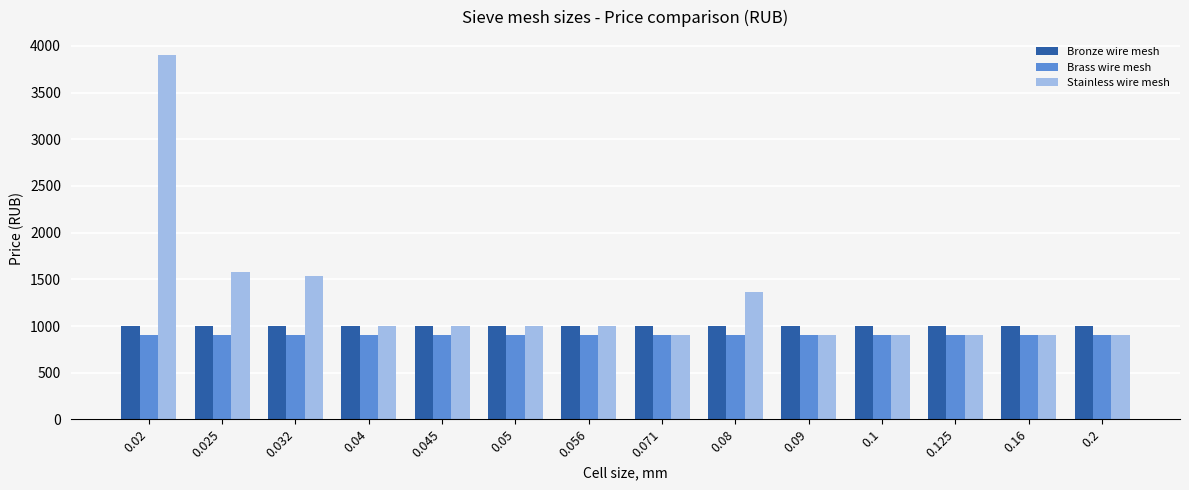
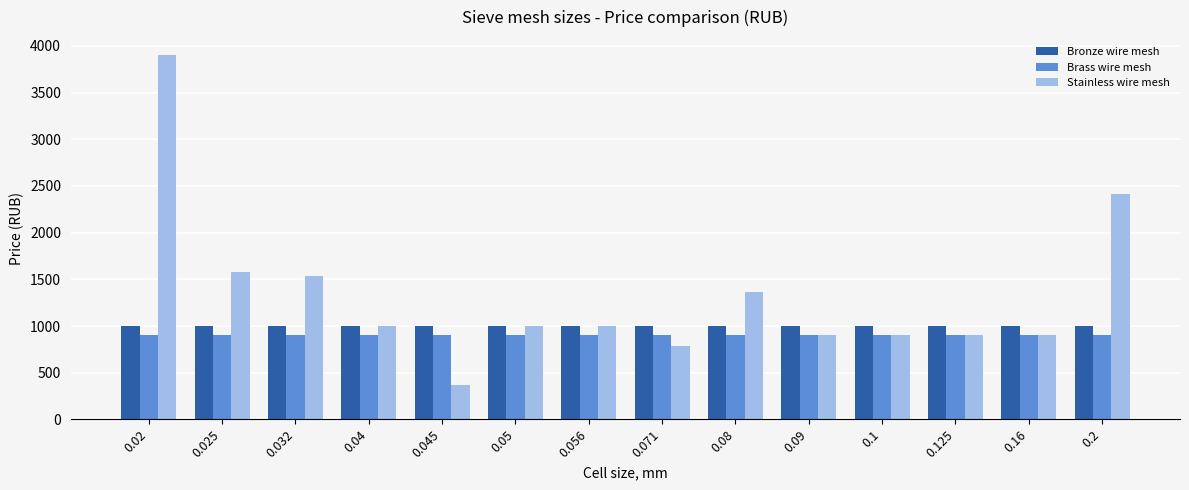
Stainless wire mesh, 0.045: 1000 -> 400
Stainless wire mesh, 0.071: 900 -> 800
Stainless wire mesh, 0.2: 900 -> 2400
